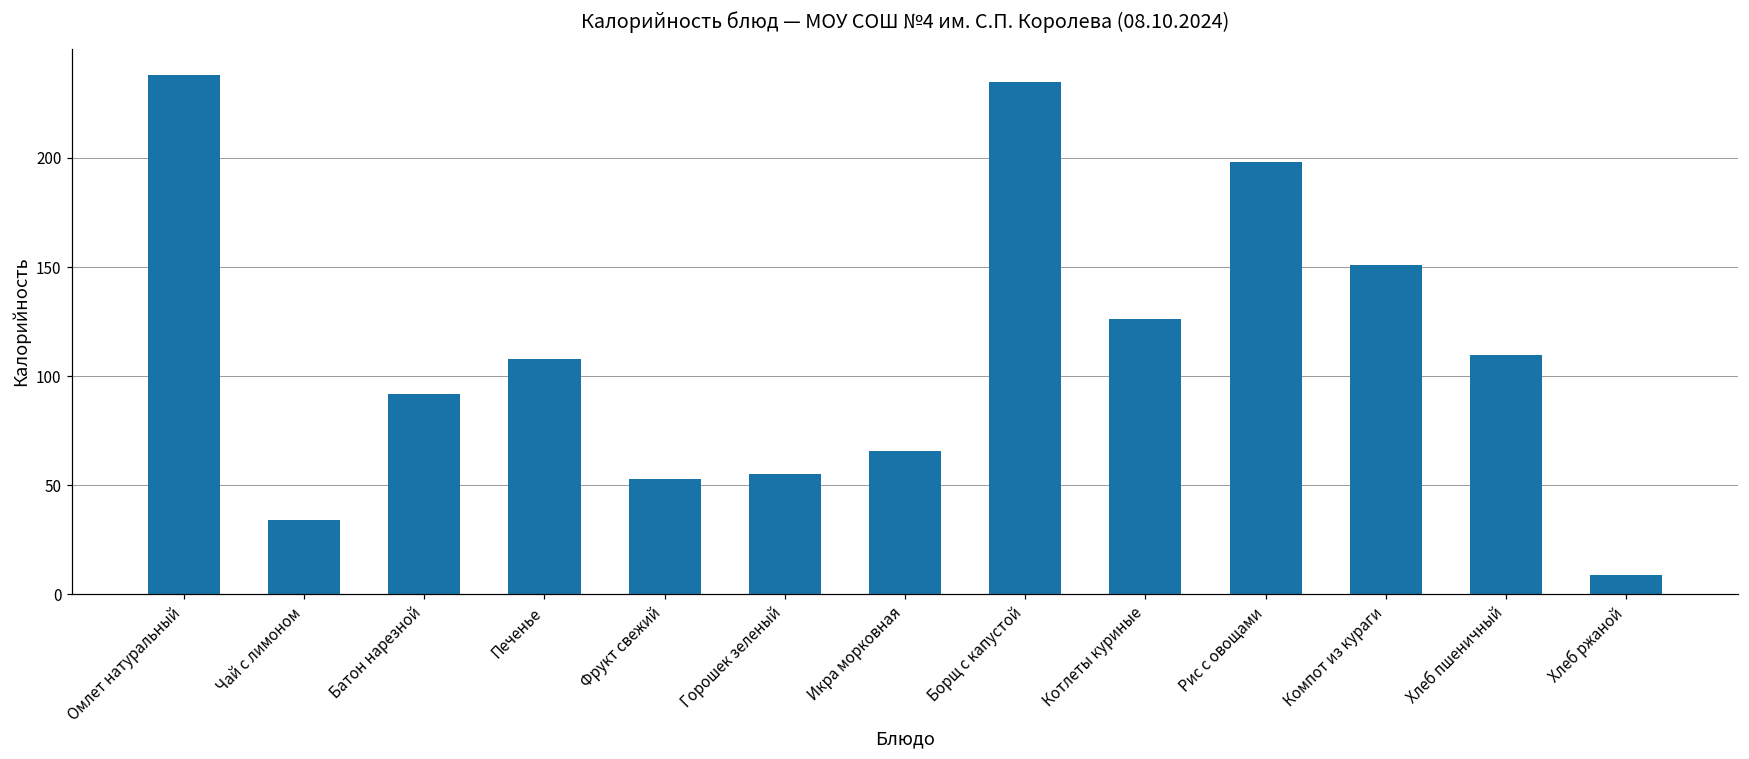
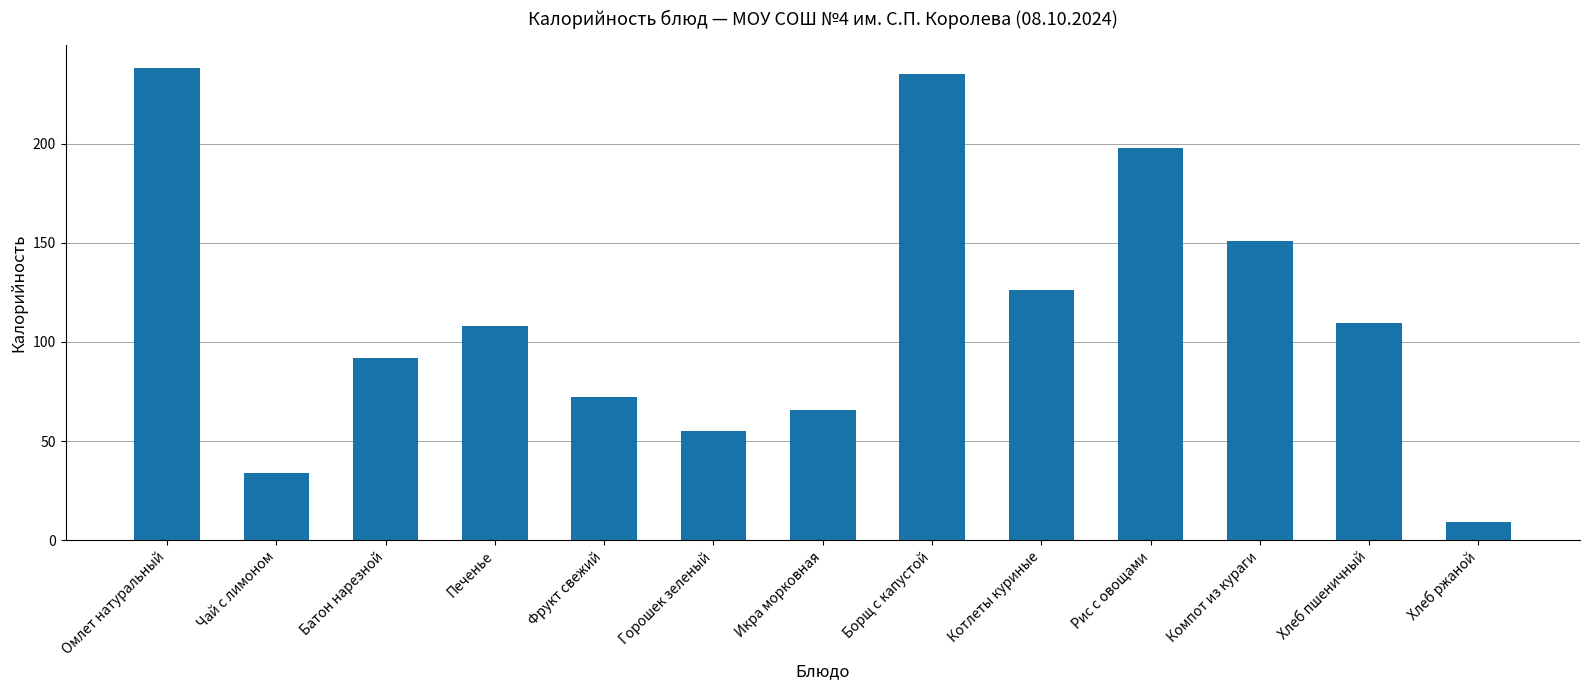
Фрукт свежий: 53 -> 72
